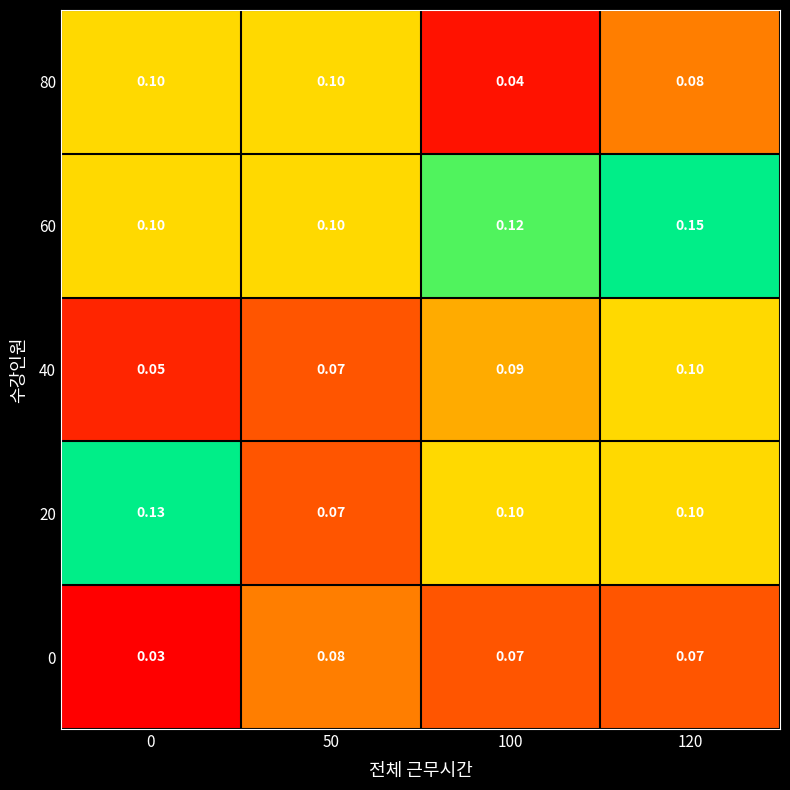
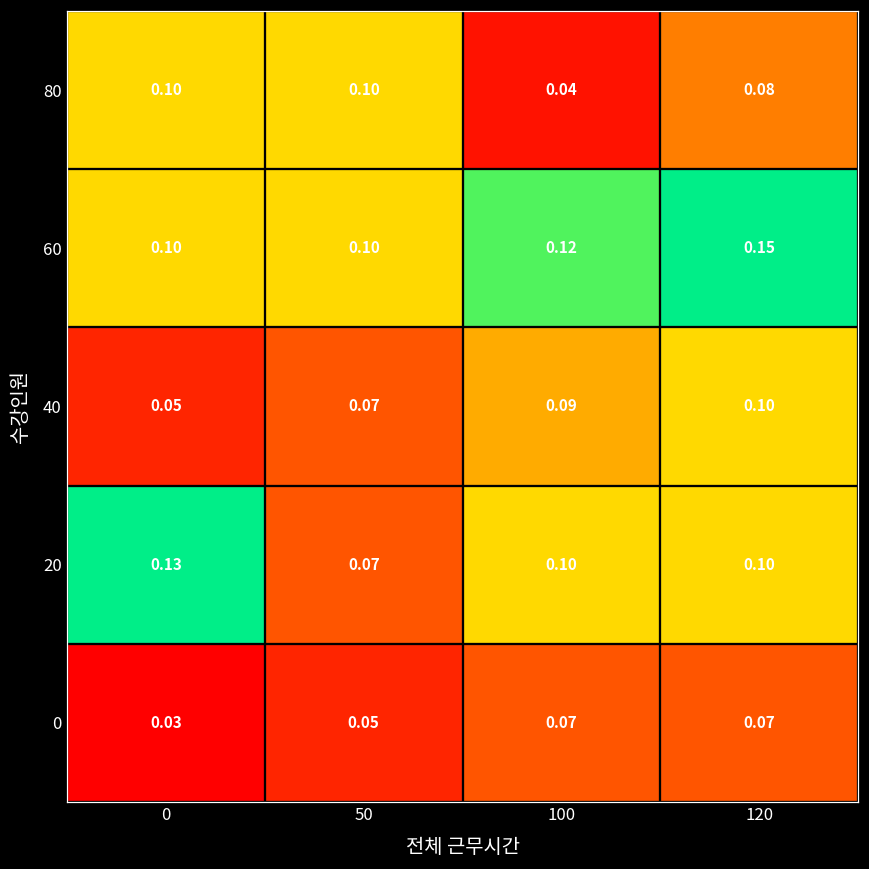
0, 50: 0.08 -> 0.05
